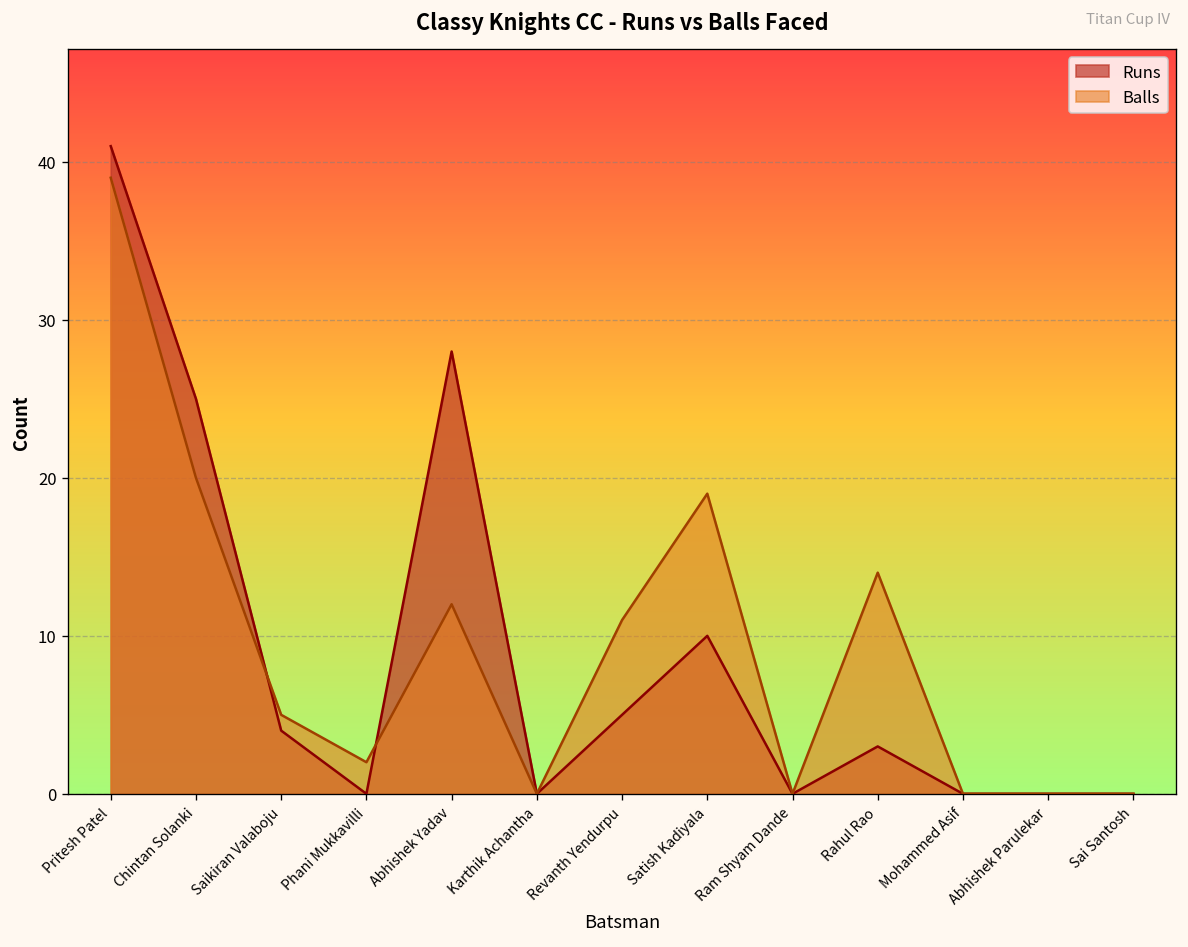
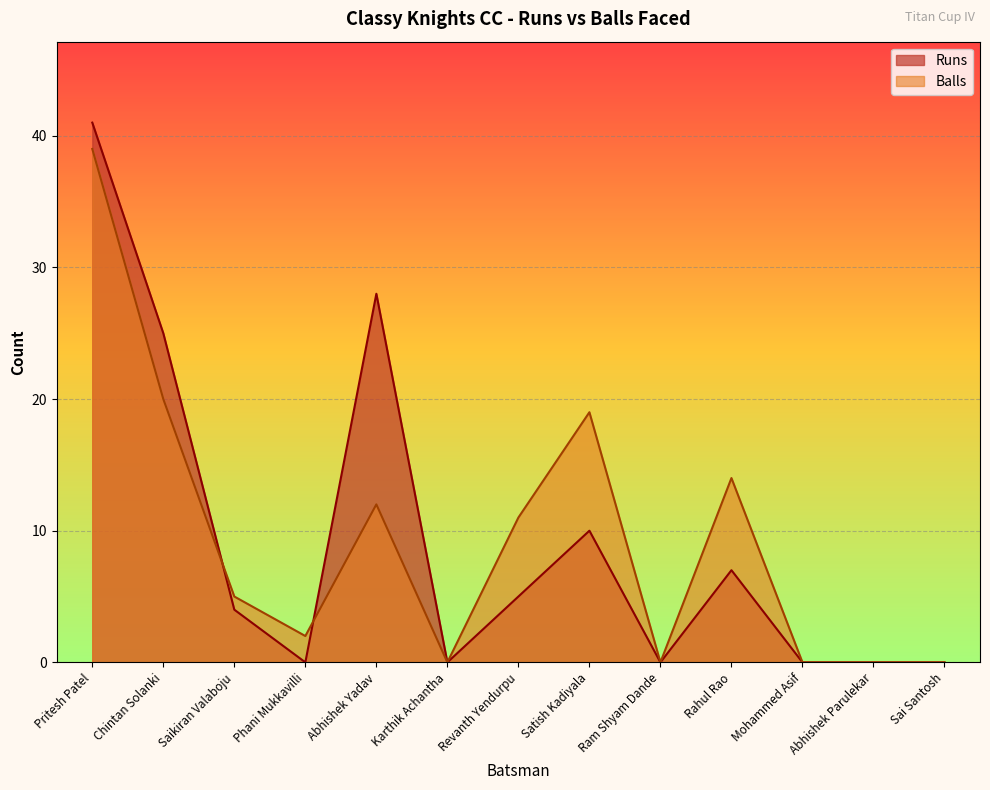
Runs, Rahul Rao: 3 -> 7
